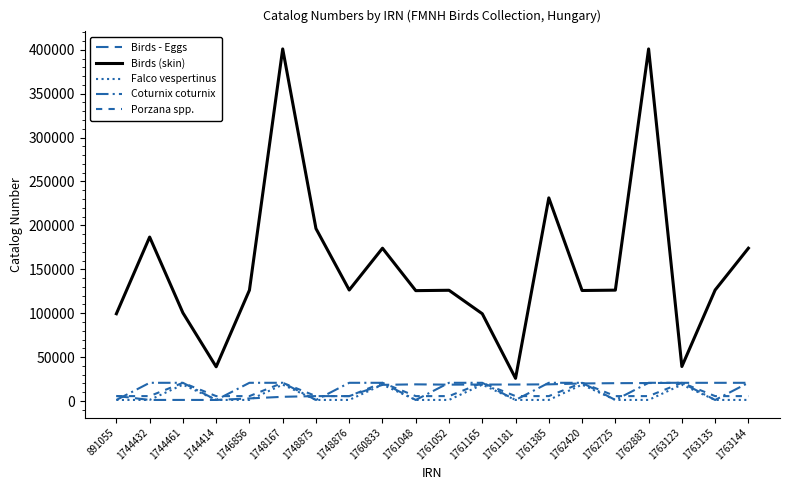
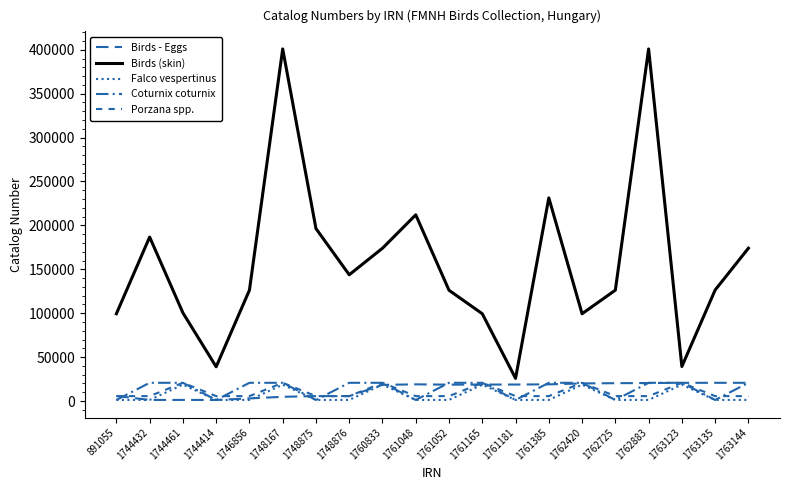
Birds (skin), 1748876: 130000 -> 140000
Birds (skin), 1761048: 130000 -> 210000
Birds (skin), 1762420: 130000 -> 100000
